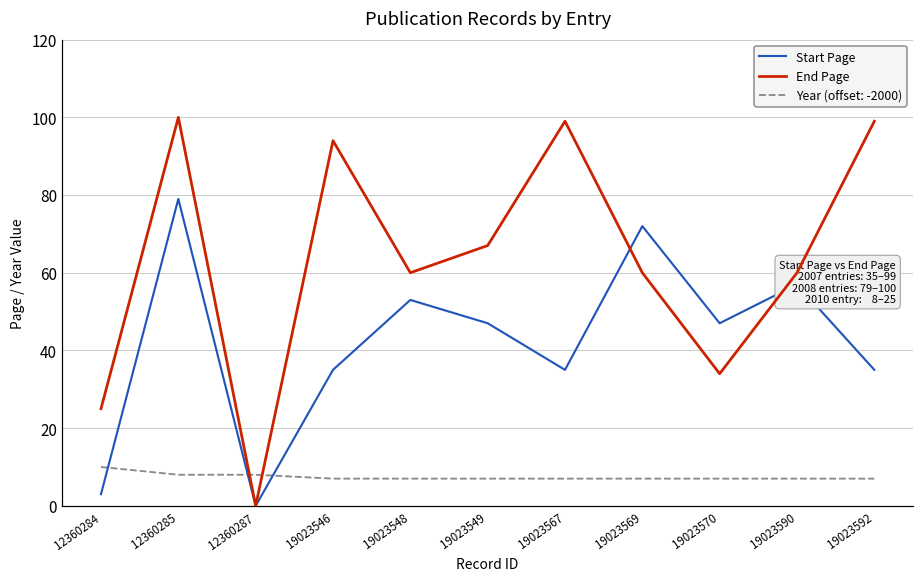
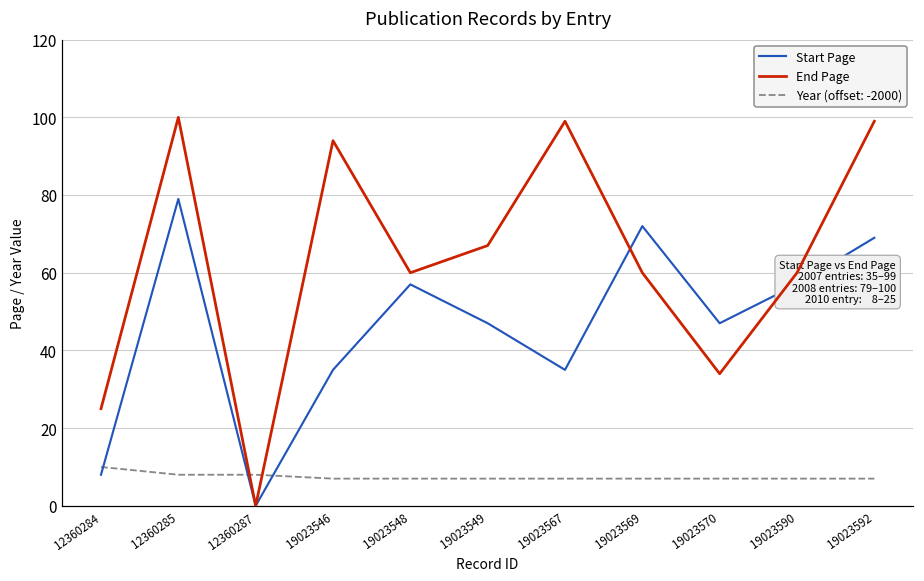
Start Page, 12360284: 3 -> 8
Start Page, 19023548: 53 -> 57
Start Page, 19023592: 35 -> 69
